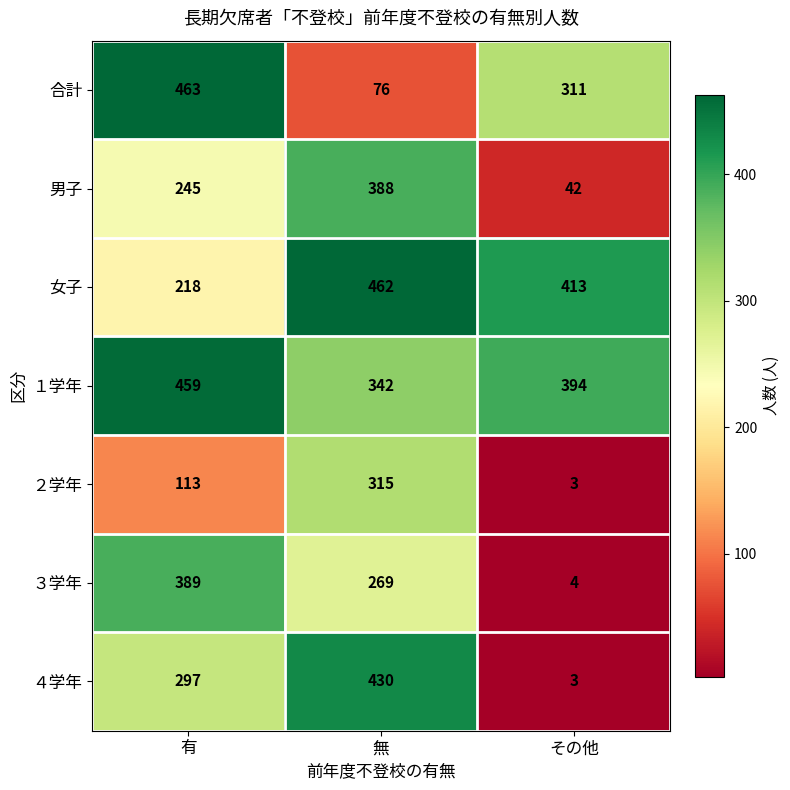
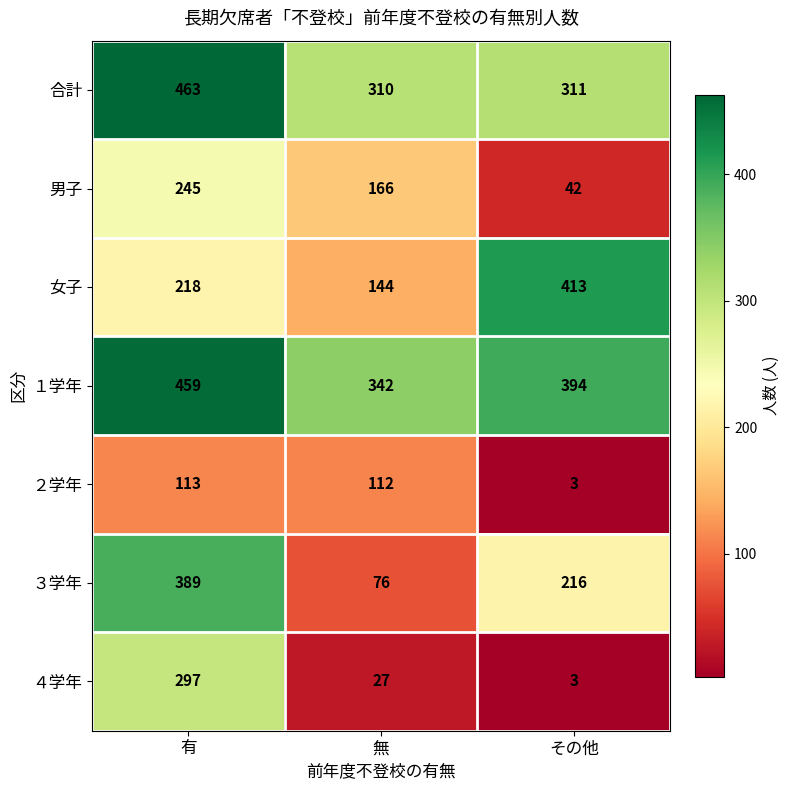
合計, 無: 76 -> 310
男子, 無: 388 -> 166
女子, 無: 462 -> 144
２学年, 無: 315 -> 112
３学年, 無: 269 -> 76
３学年, その他: 4 -> 216
４学年, 無: 430 -> 27
